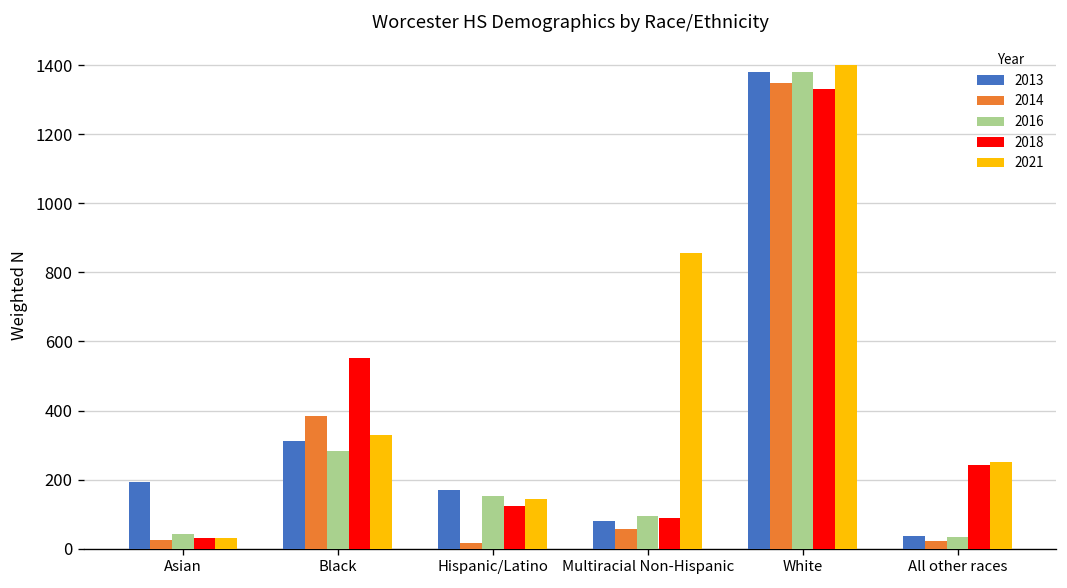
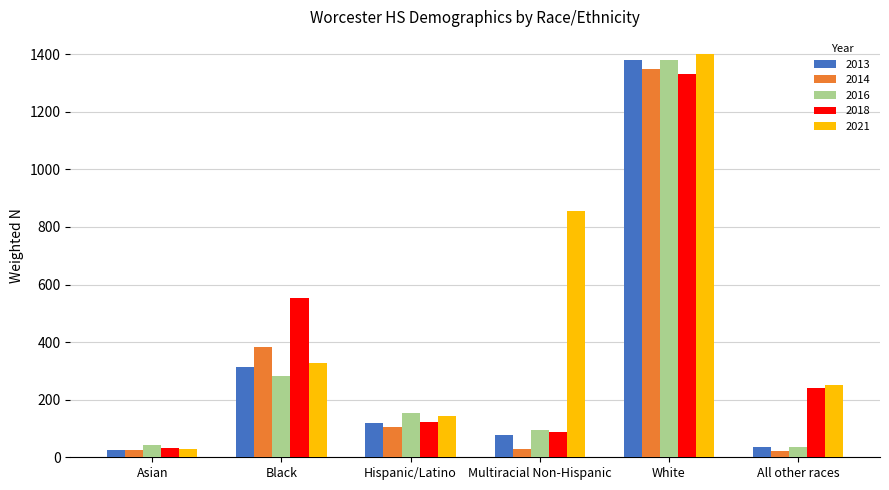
2013, Asian: 190 -> 30
2013, Hispanic/Latino: 170 -> 120
2014, Hispanic/Latino: 20 -> 110
2014, Multiracial Non-Hispanic: 60 -> 30
